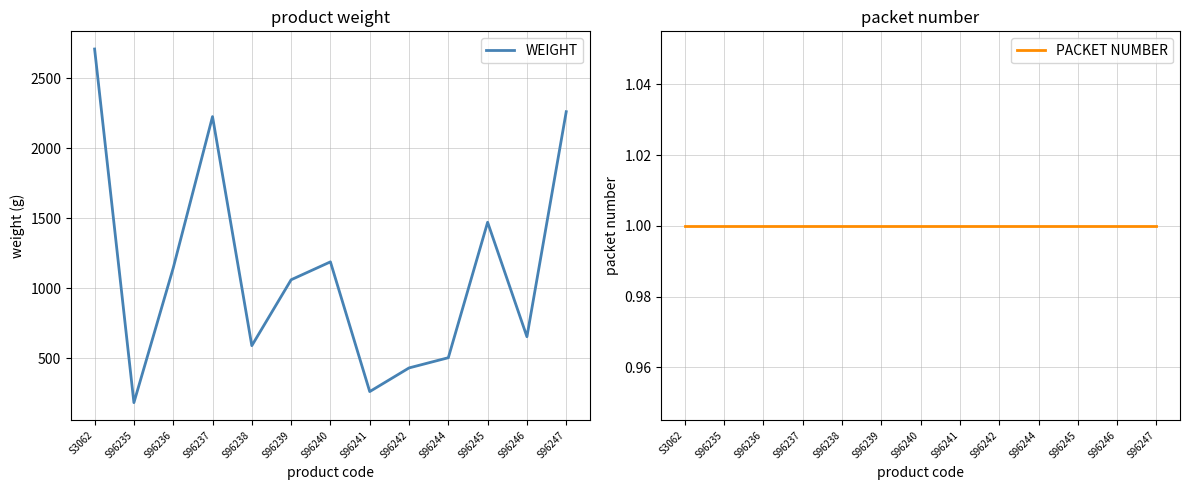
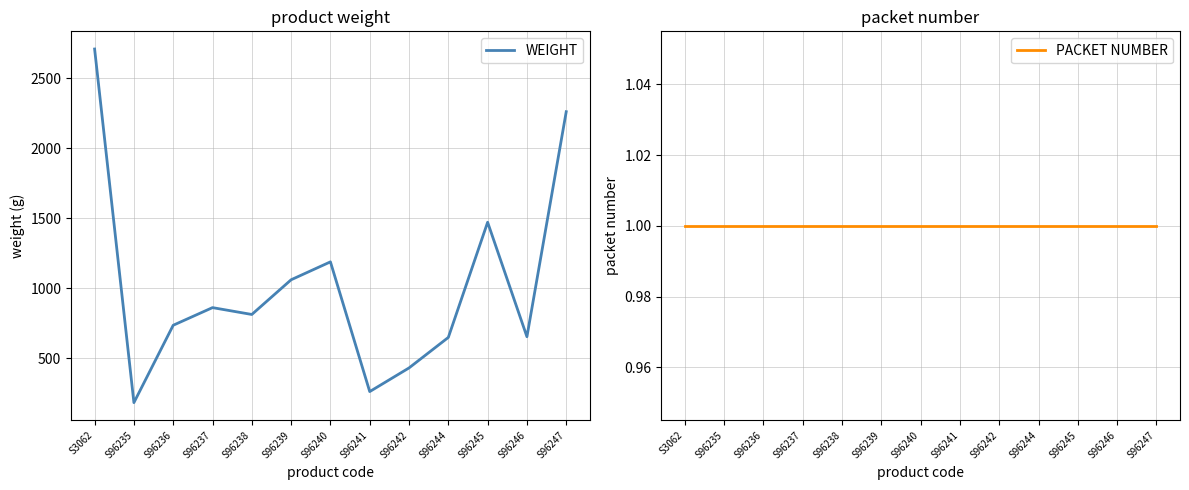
product weight, S96236: 1150 -> 740
product weight, S96237: 2230 -> 860
product weight, S96238: 590 -> 810
product weight, S96244: 500 -> 650
